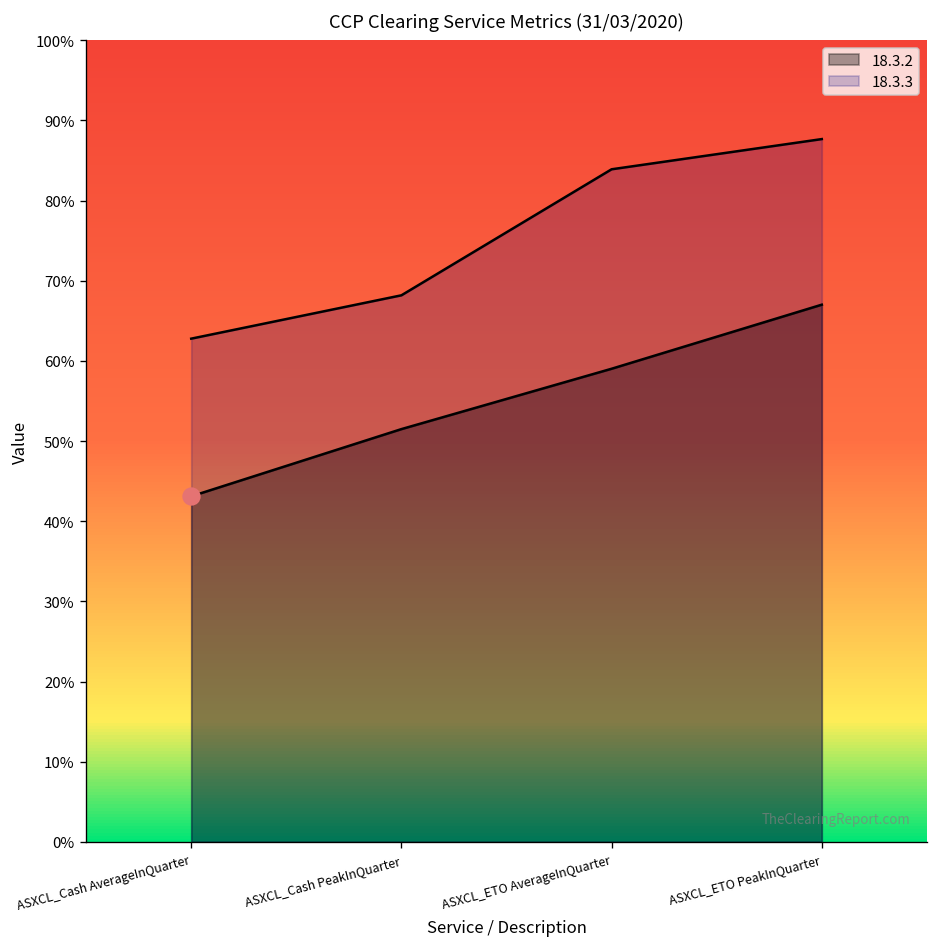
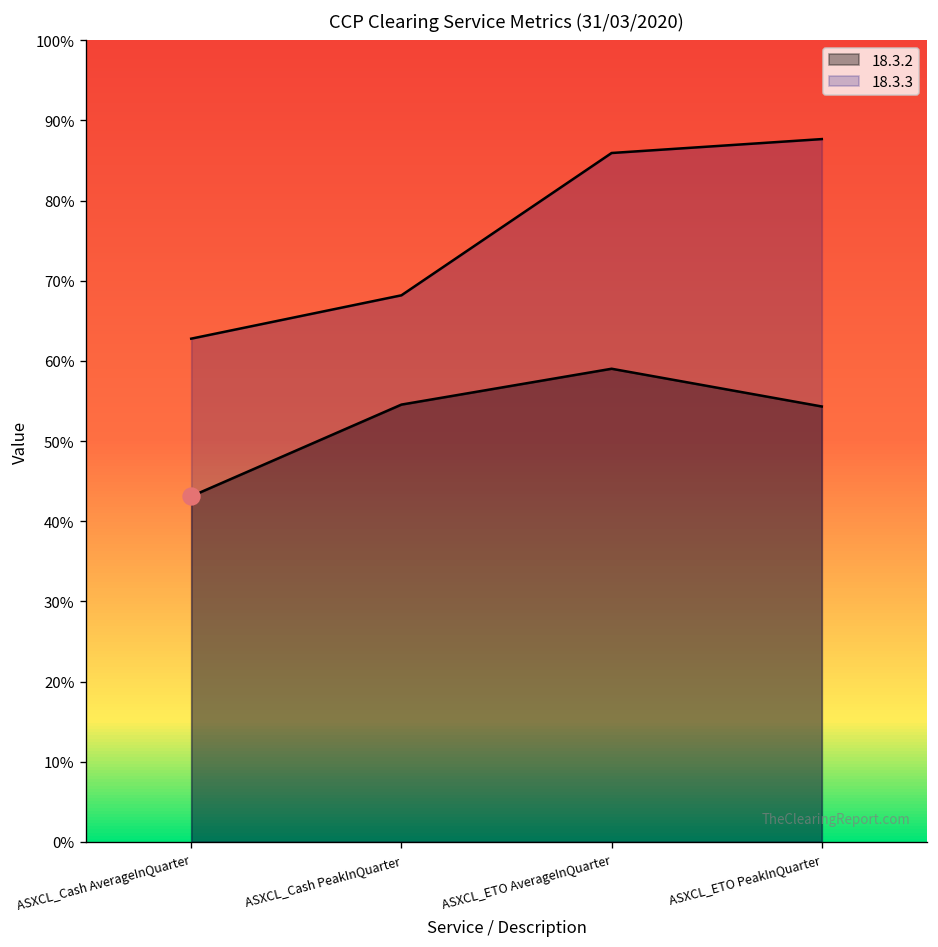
18.3.2, ASXCL_Cash PeakInQuarter: 51% -> 55%
18.3.3, ASXCL_ETO AverageInQuarter: 84% -> 86%
18.3.2, ASXCL_ETO PeakInQuarter: 67% -> 54%
